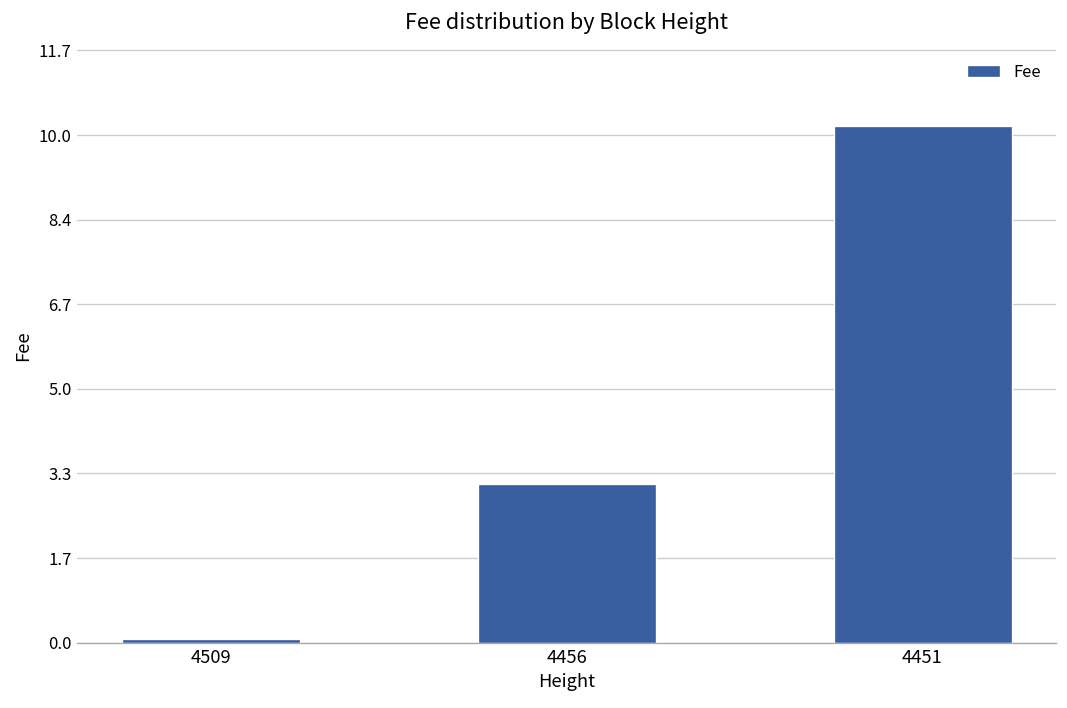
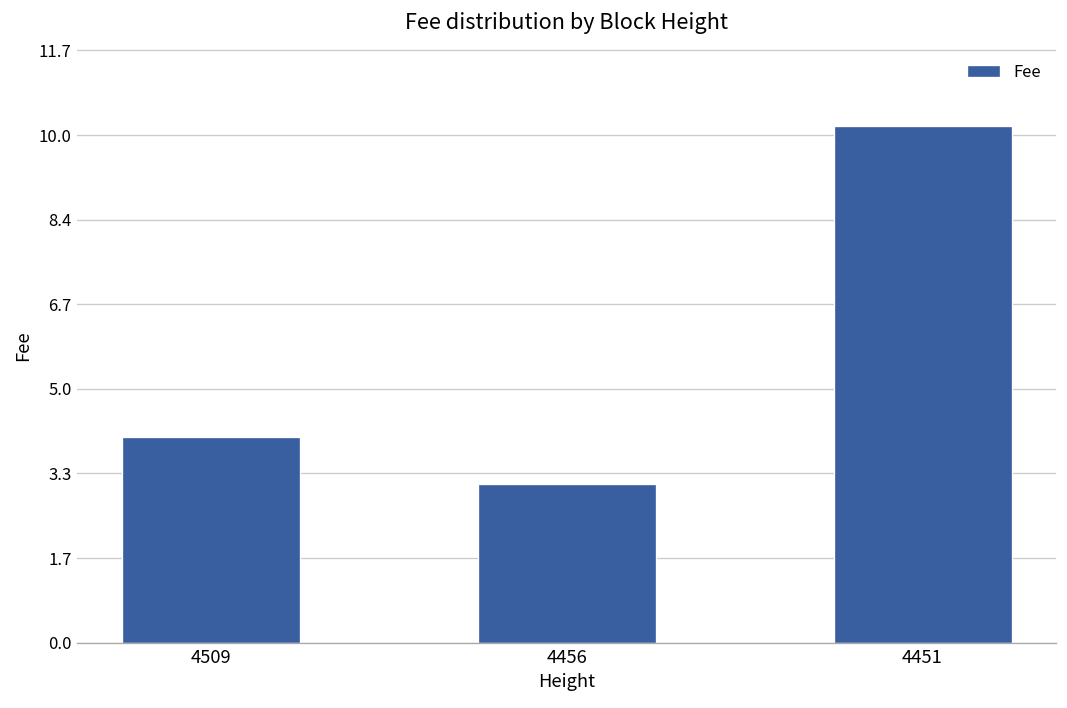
4509: 0.1 -> 4.1
